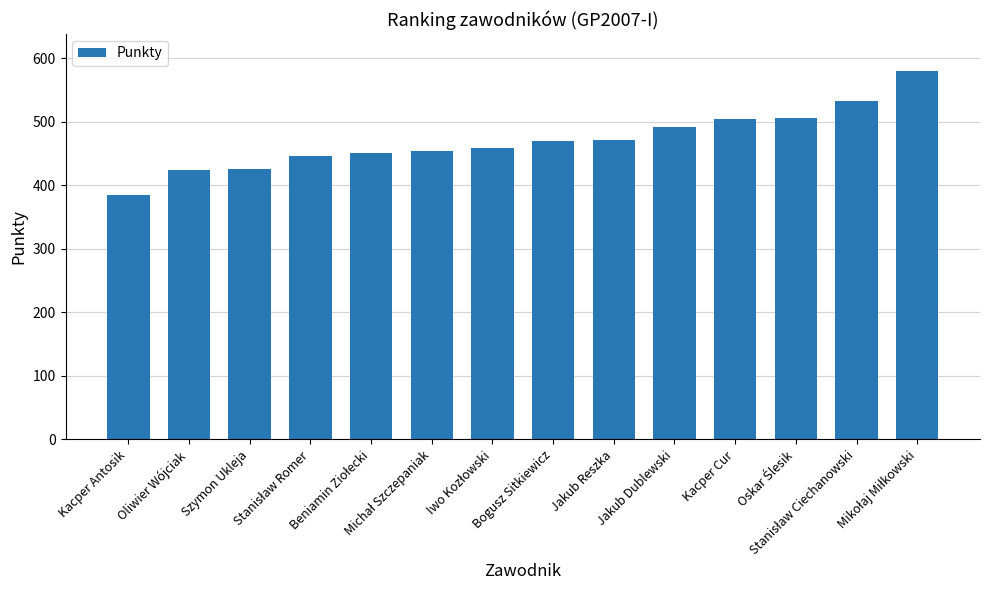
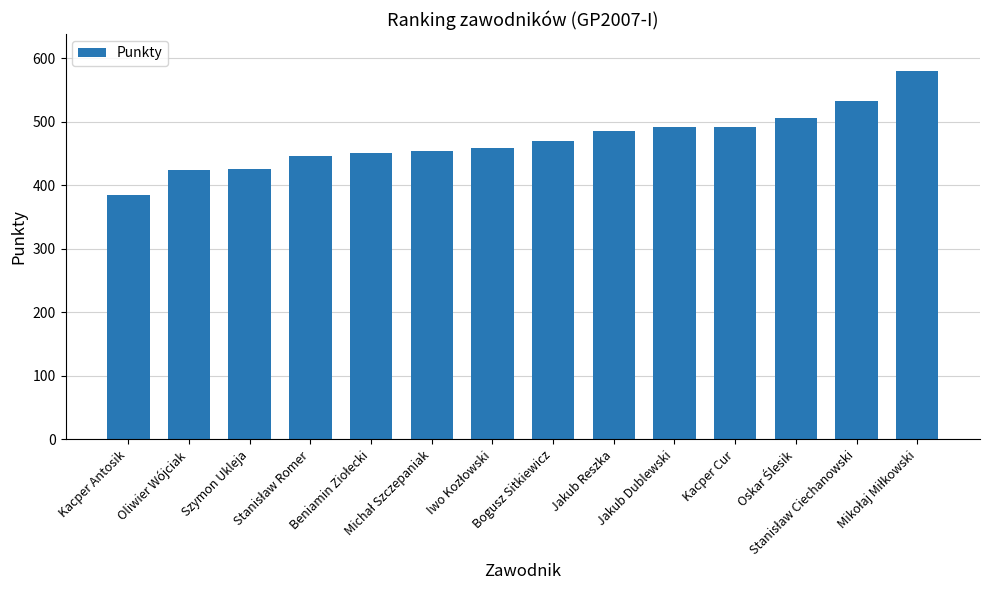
Jakub Reszka: 470 -> 490
Kacper Cur: 510 -> 490
